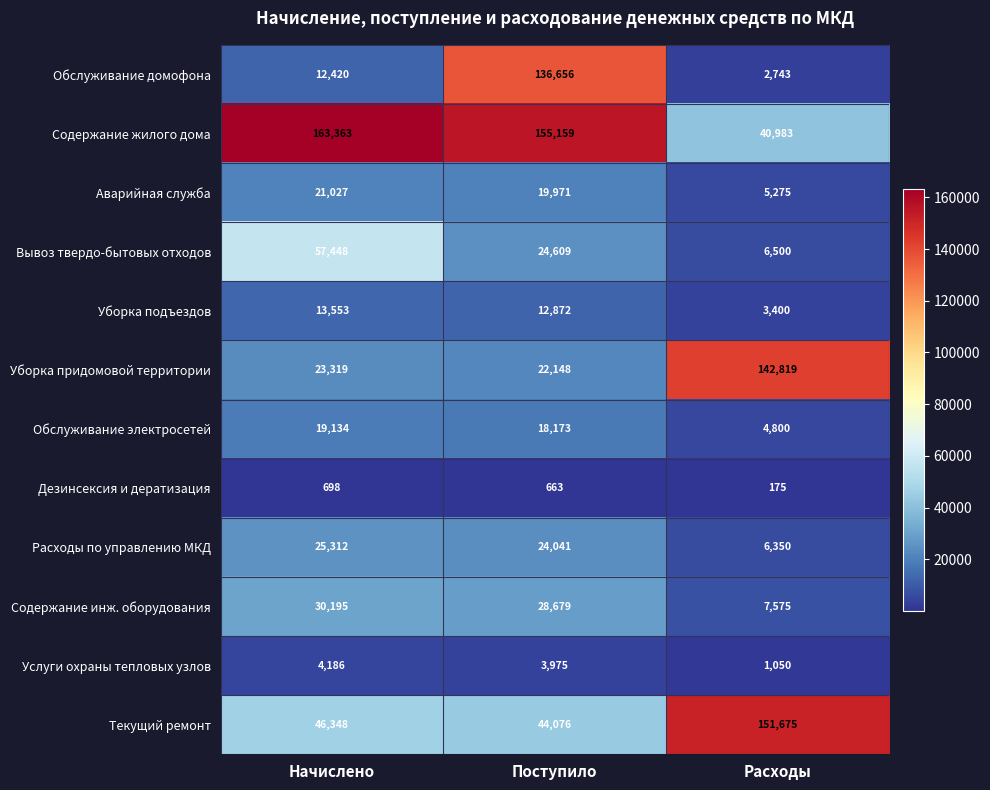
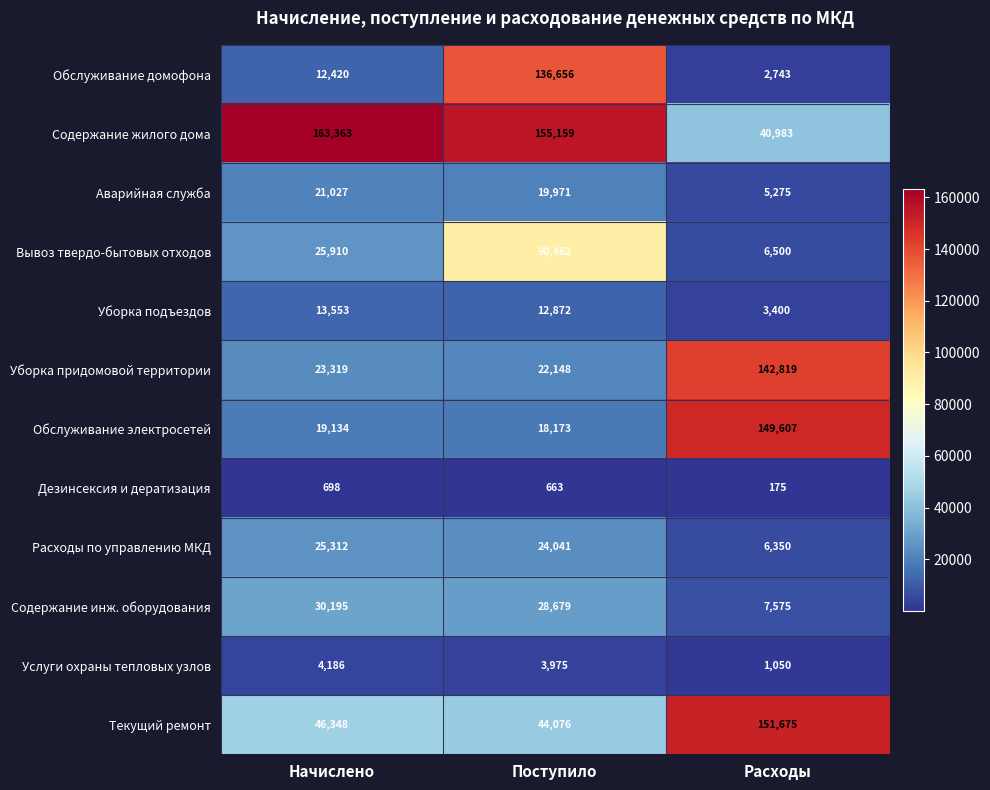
Вывоз твердо-бытовых отходов, Начислено: 57,448 -> 25,910
Вывоз твердо-бытовых отходов, Поступило: 24,609 -> 90,462
Обслуживание электросетей, Расходы: 4,800 -> 149,607
